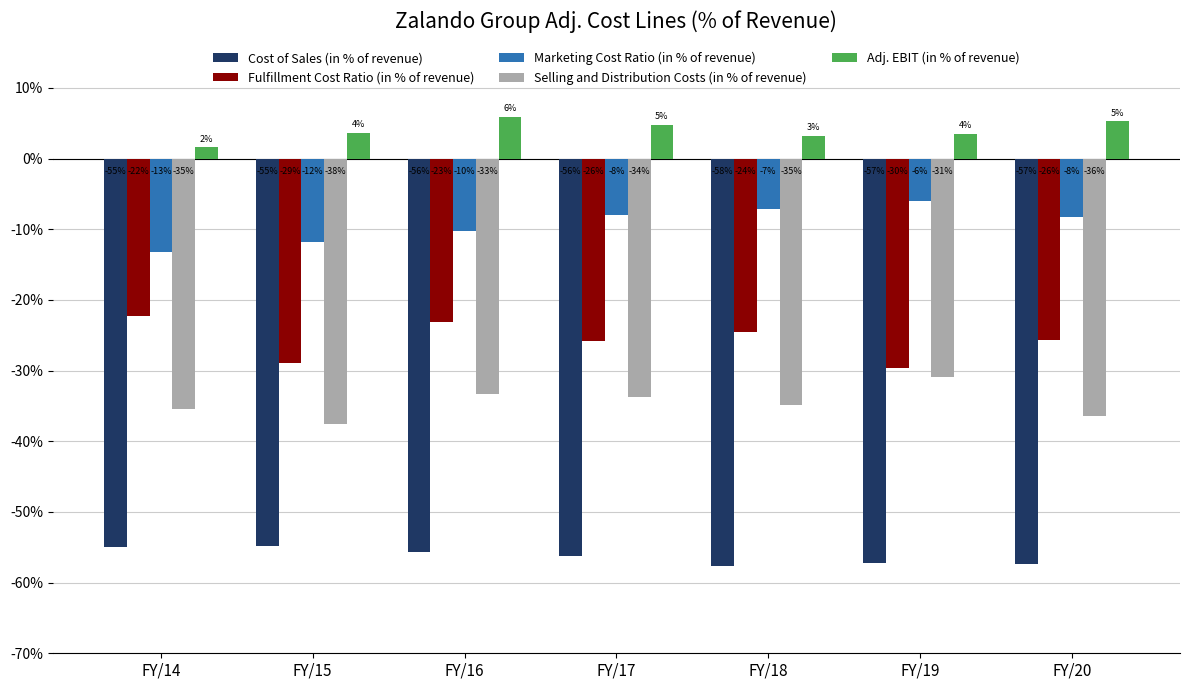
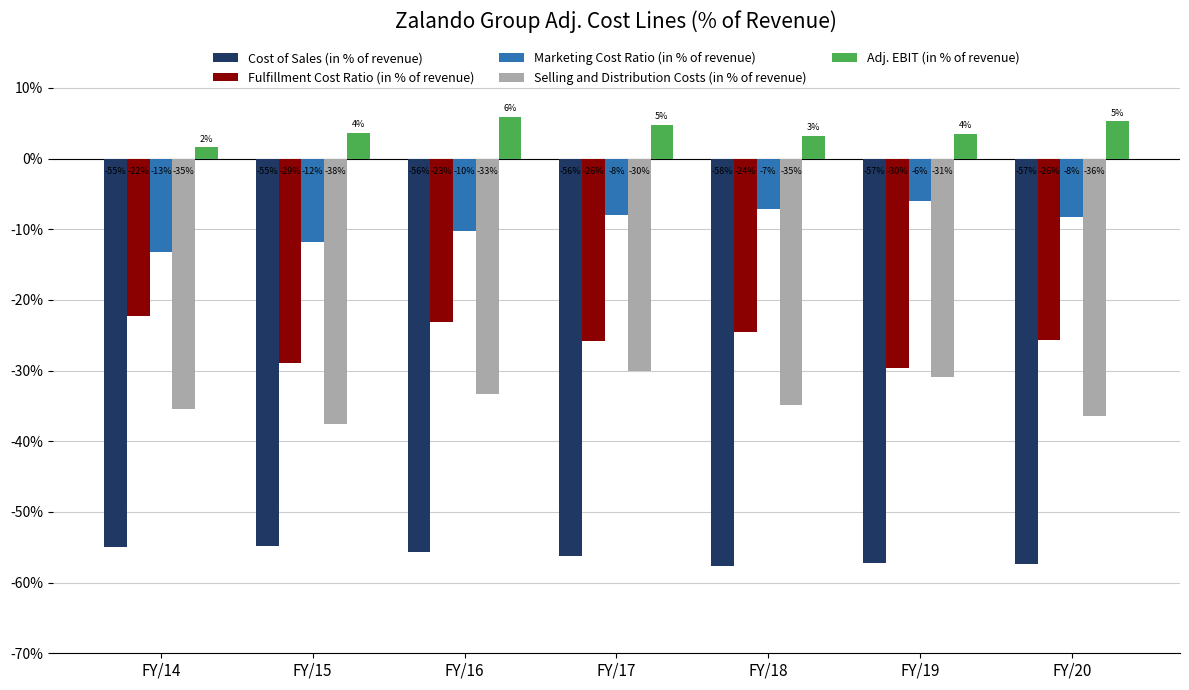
Selling and Distribution Costs (in % of revenue), FY/17: -34% -> -30%
